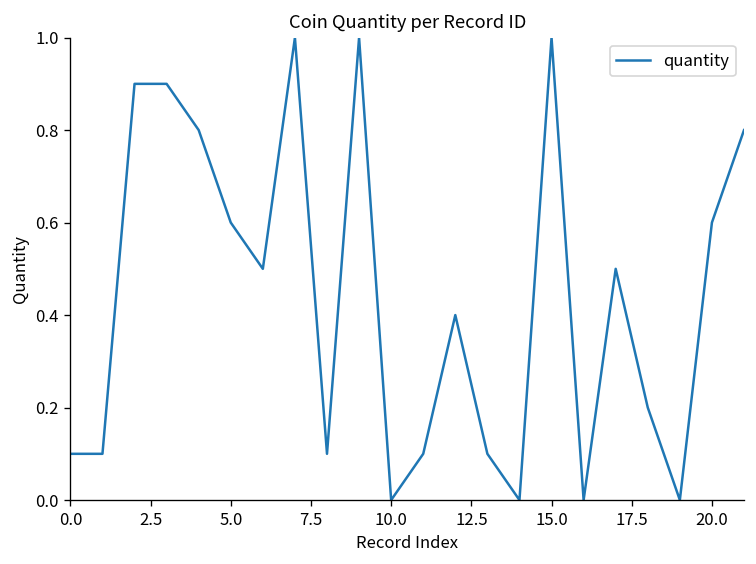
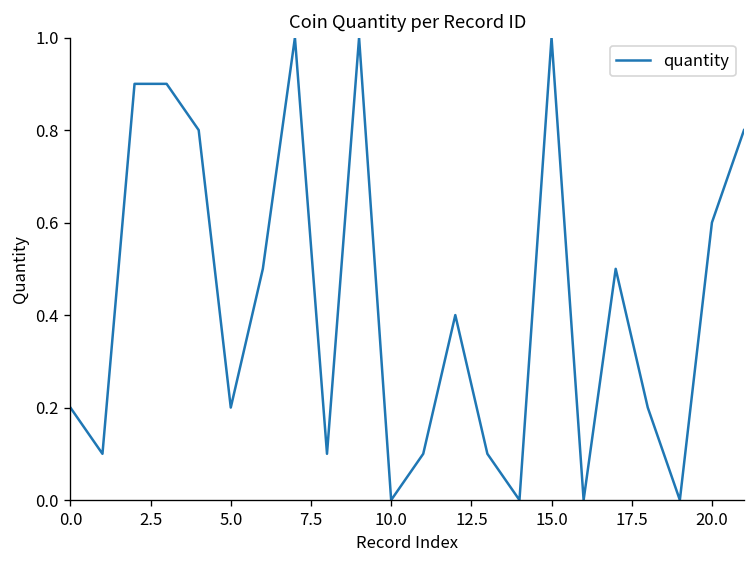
0.0: 0.10 -> 0.20
5.0: 0.60 -> 0.20
